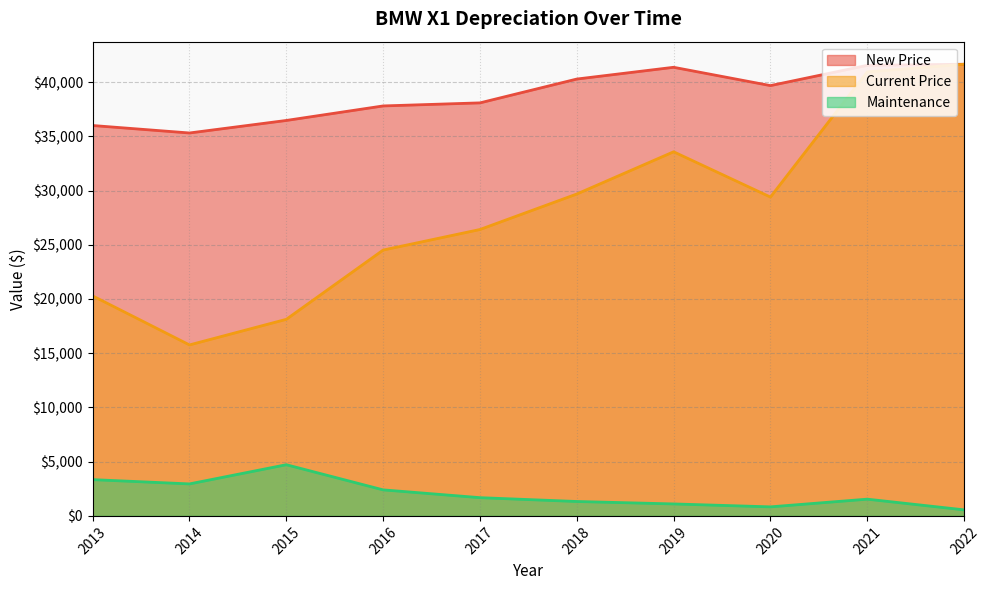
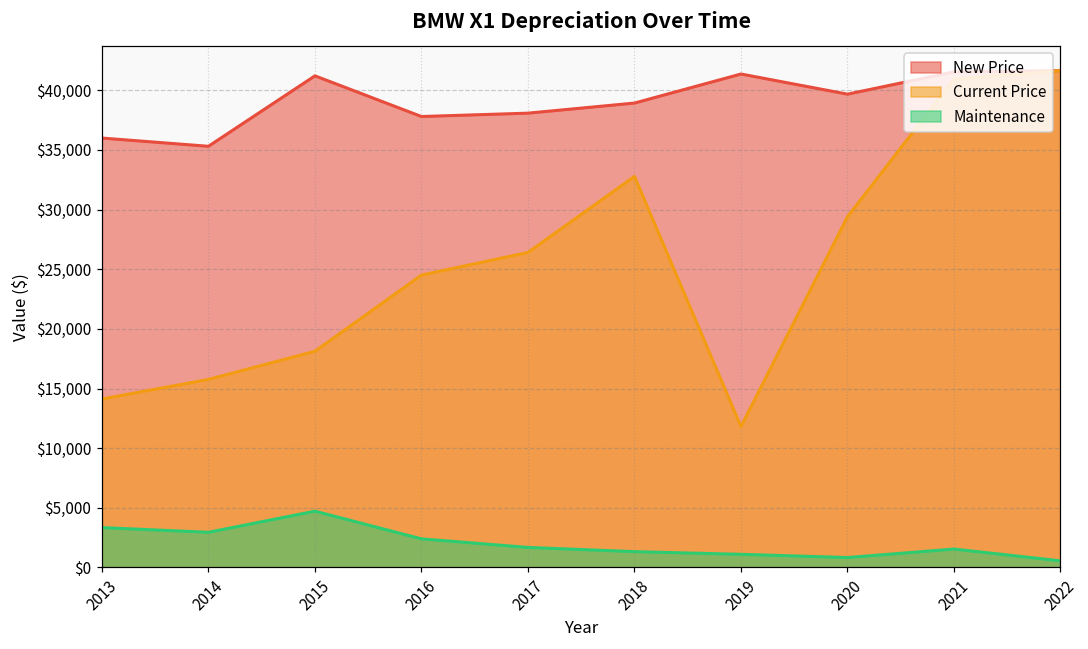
Current Price, 2013: $20,300 -> $14,100
New Price, 2015: $36,500 -> $41,200
New Price, 2018: $40,300 -> $38,900
Current Price, 2018: $29,700 -> $32,800
Current Price, 2019: $33,600 -> $11,800
